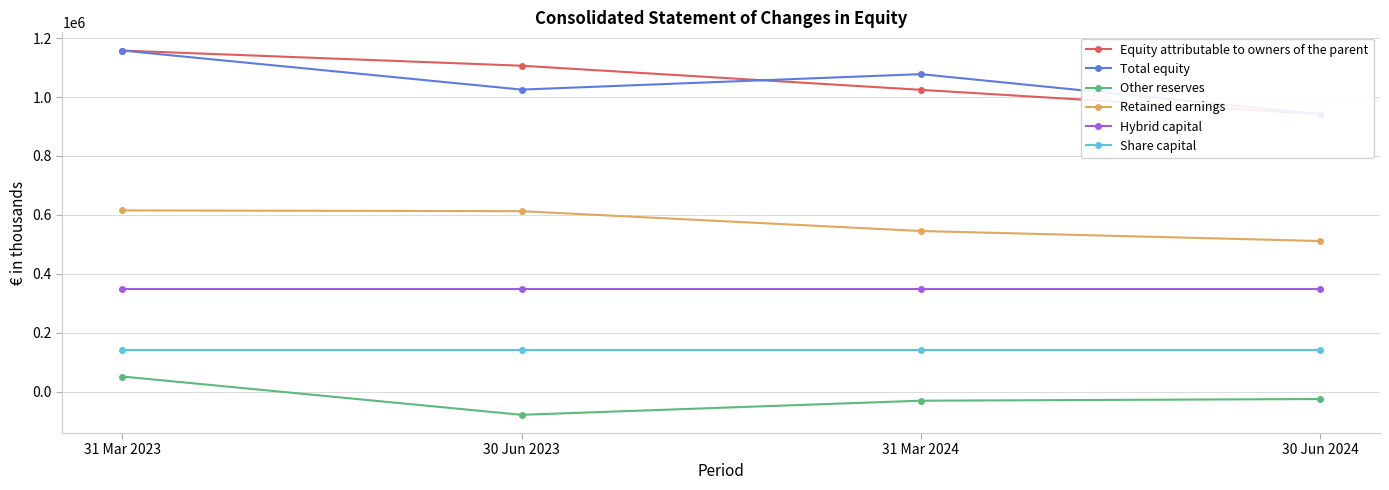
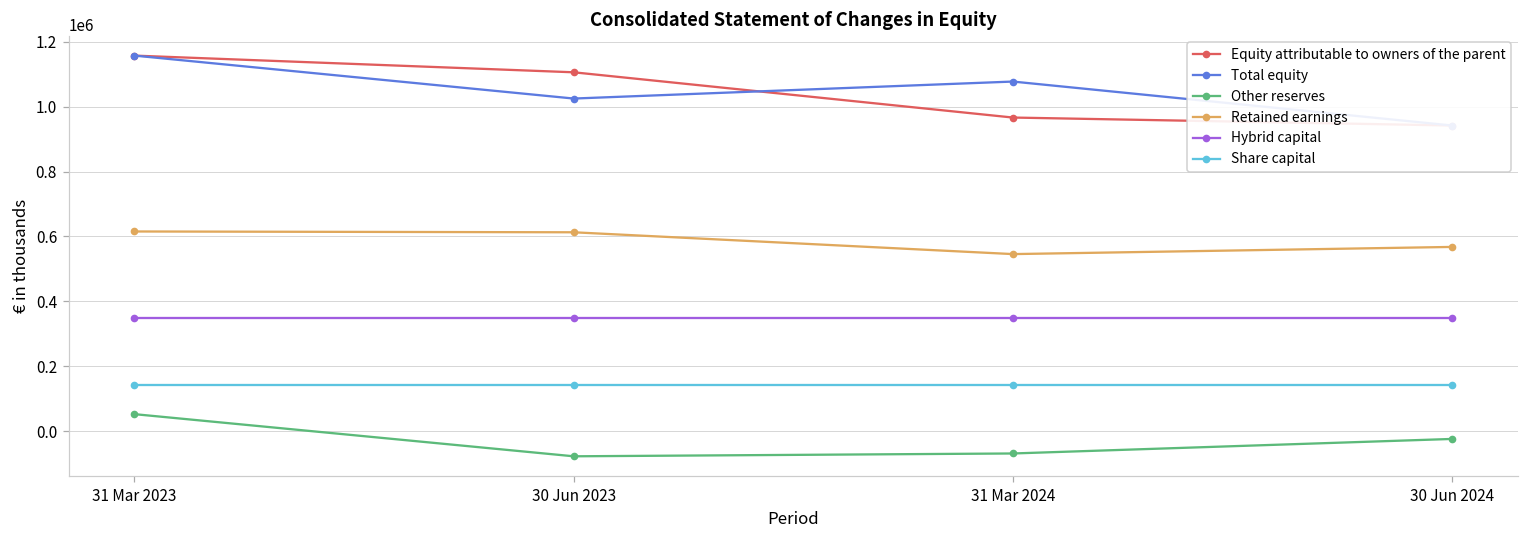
Equity attributable to owners of the parent, 31 Mar 2024: 1020000 -> 970000
Other reserves, 31 Mar 2024: -30000 -> -70000
Retained earnings, 30 Jun 2024: 510000 -> 570000
